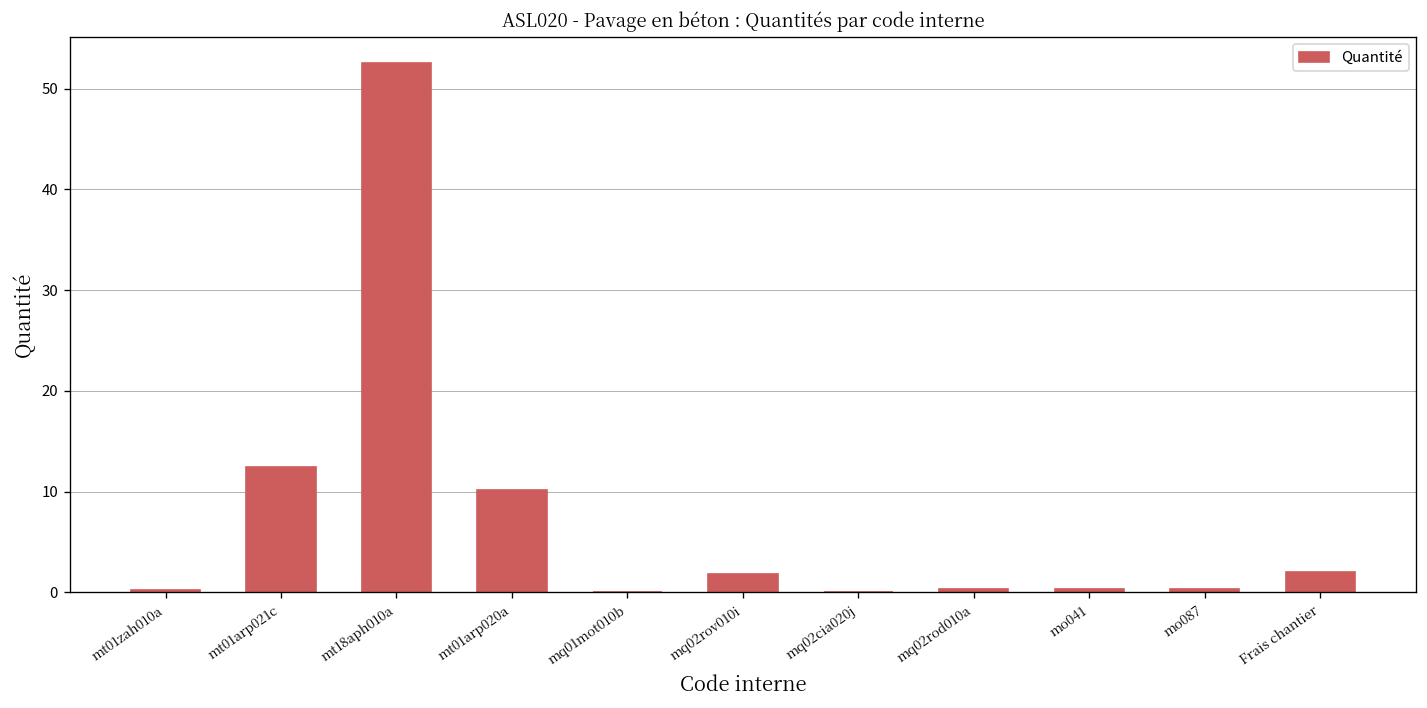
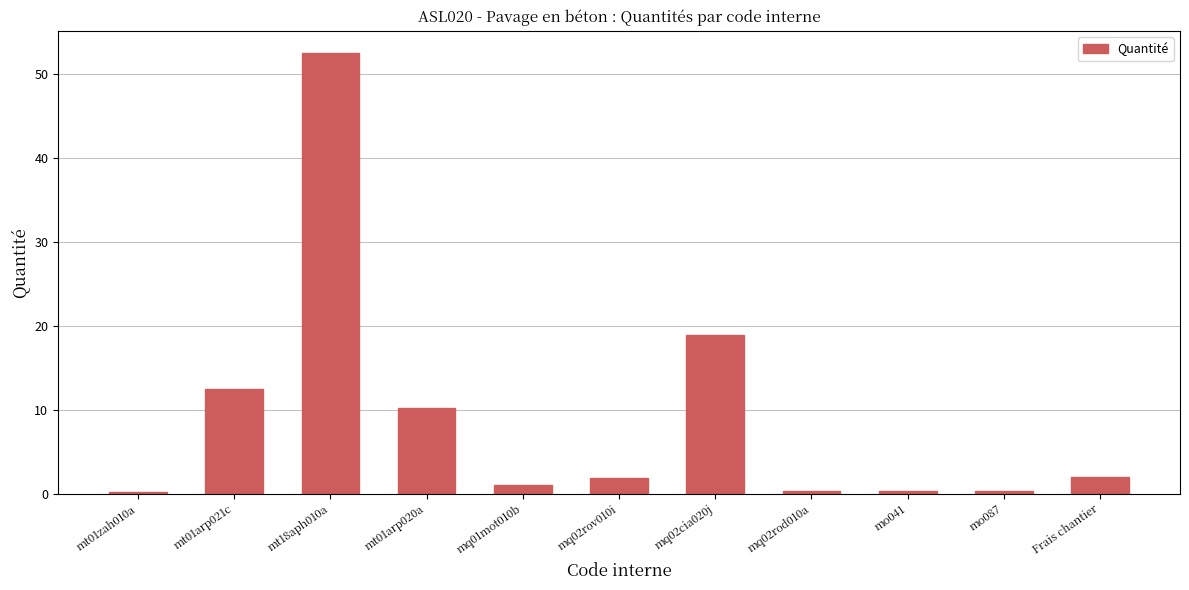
mq01mot010b: 0 -> 1
mq02cia020j: 0 -> 19
